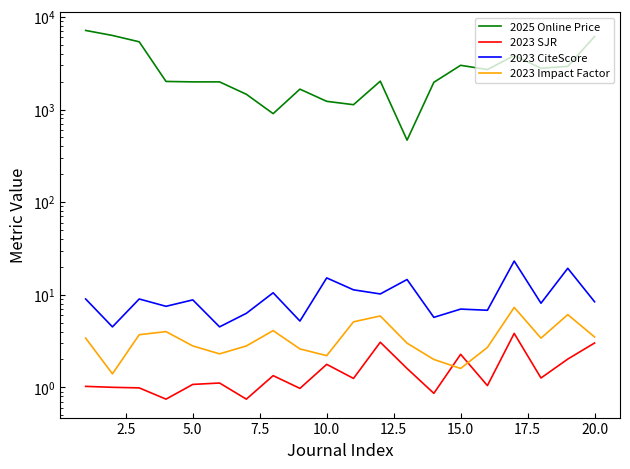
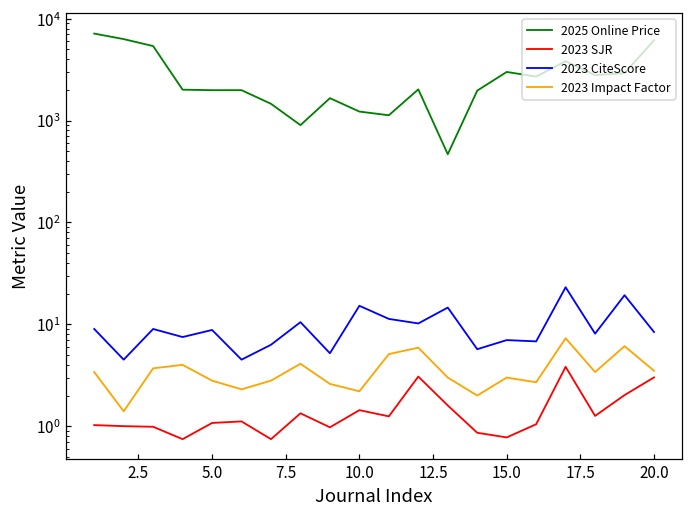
2023 SJR, 10.0: 1.8 -> 1.4
2023 SJR, 15.0: 2.3 -> 0.8
2023 Impact Factor, 15.0: 1.6 -> 3.0
